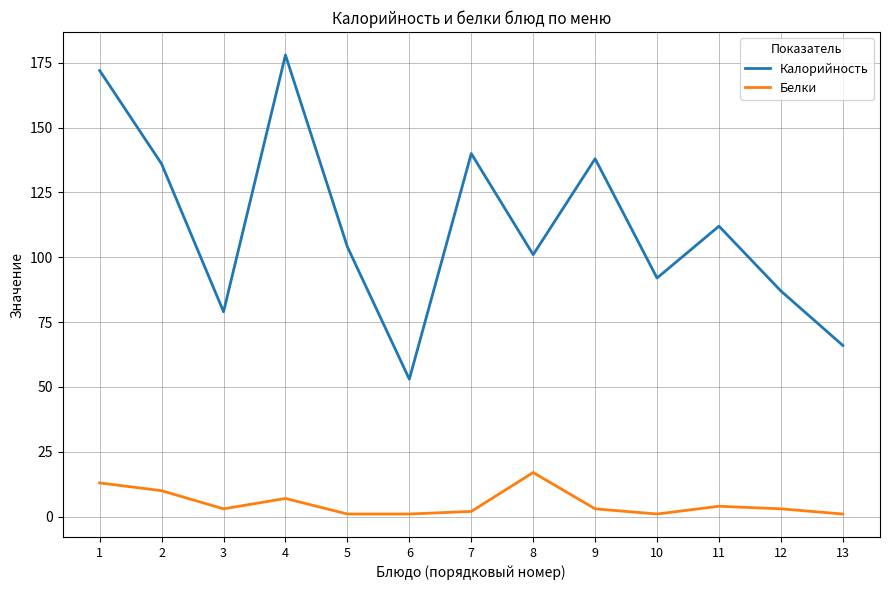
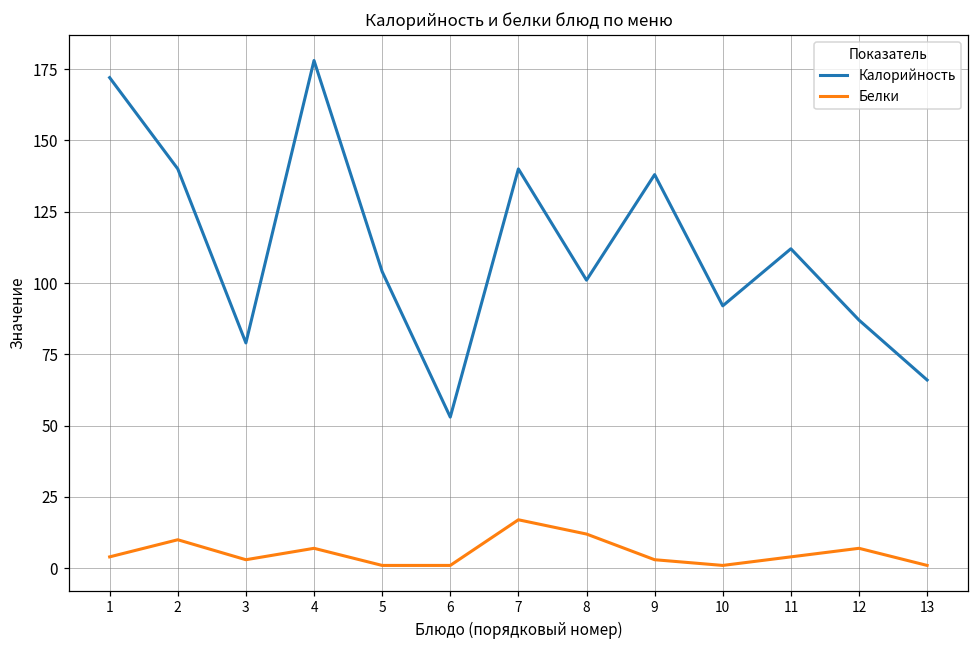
Белки, 1: 13 -> 4
Калорийность, 2: 136 -> 140
Белки, 7: 2 -> 17
Белки, 8: 17 -> 12
Белки, 12: 3 -> 7
